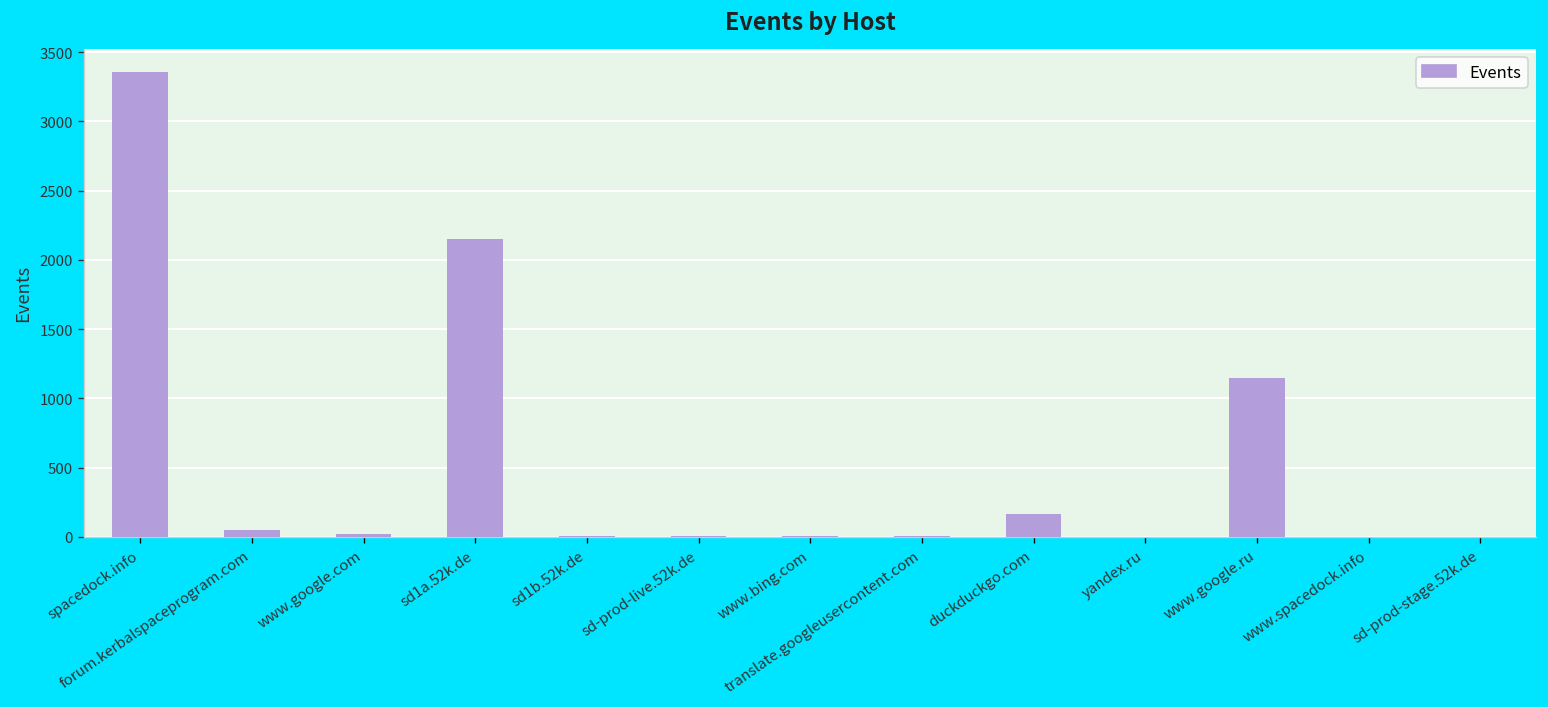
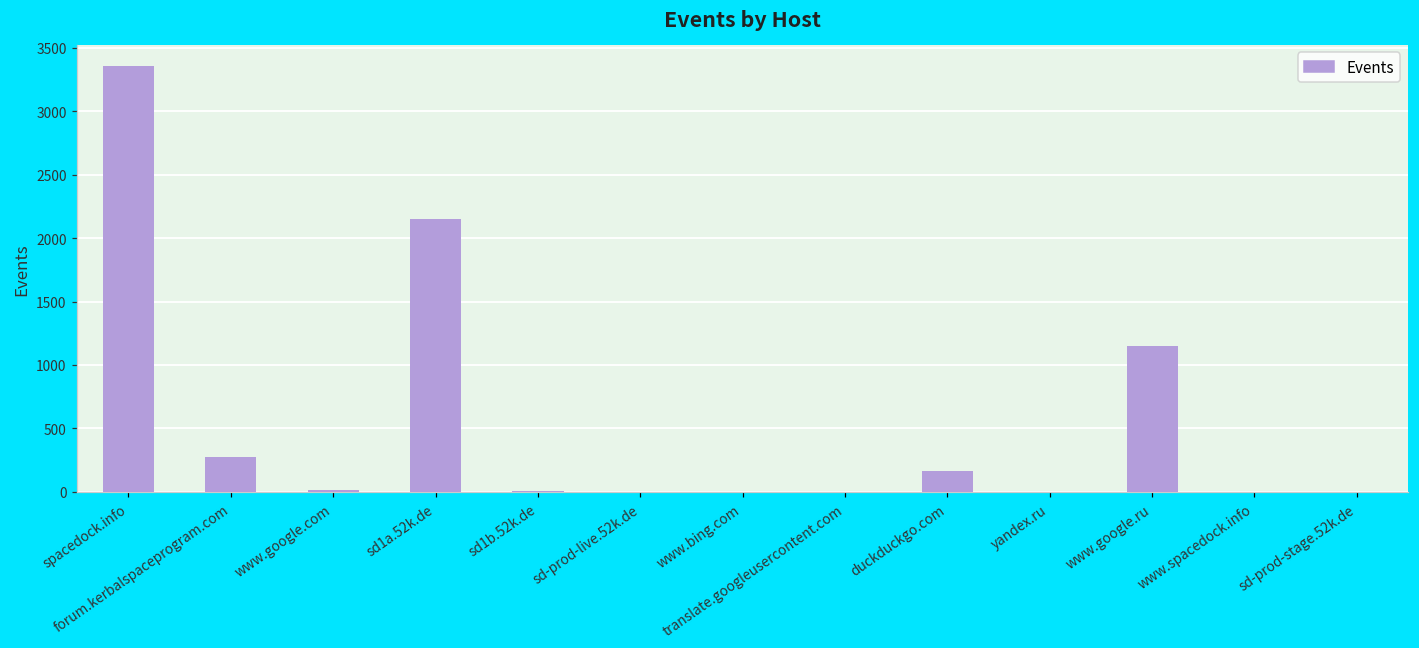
forum.kerbalspaceprogram.com: 50 -> 280
